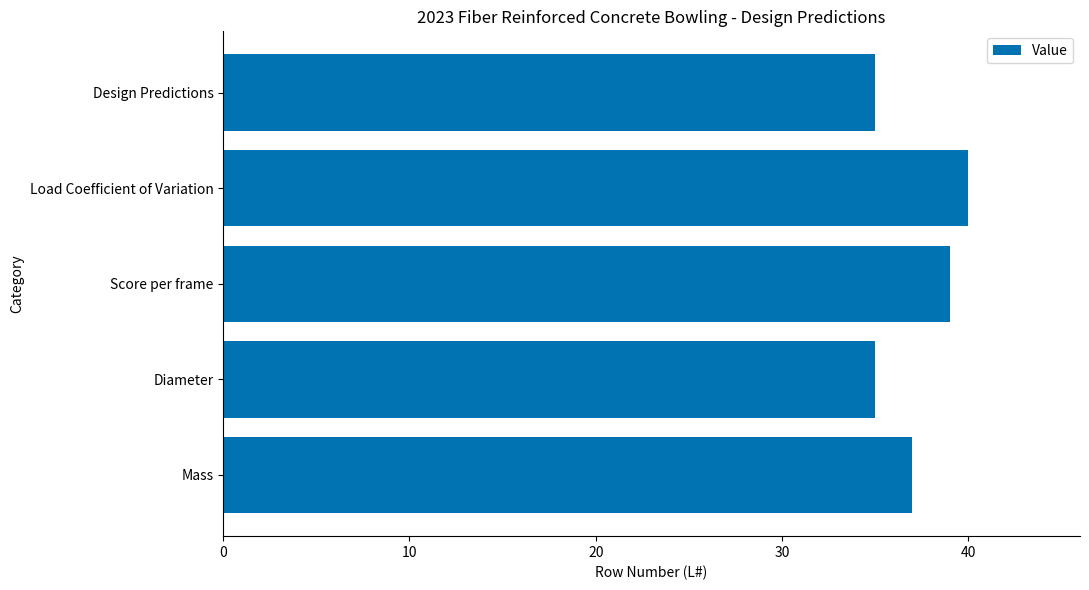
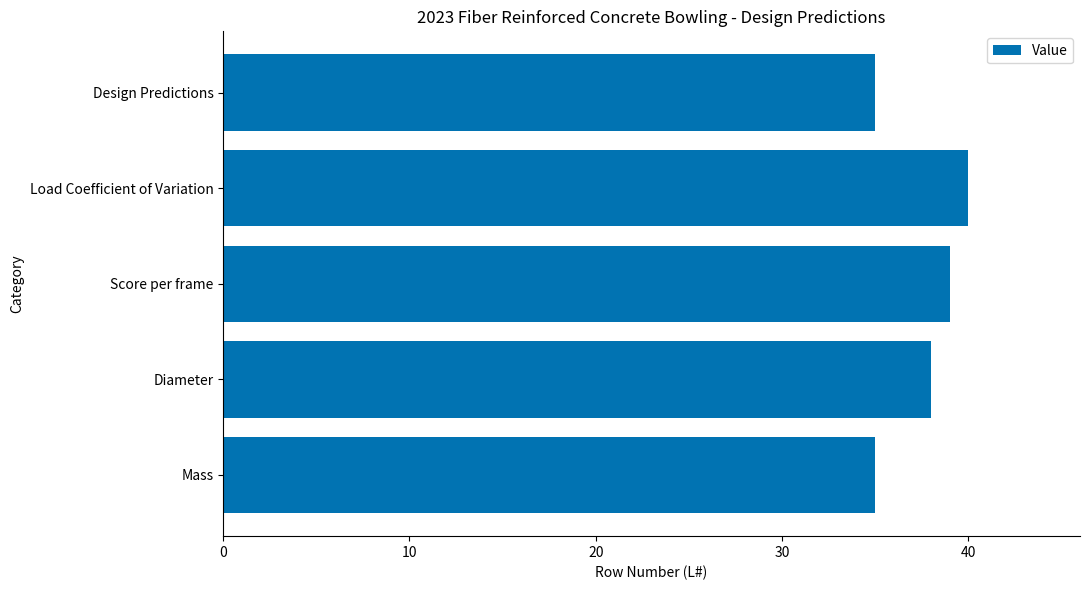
Diameter: 35 -> 38
Mass: 37 -> 35
